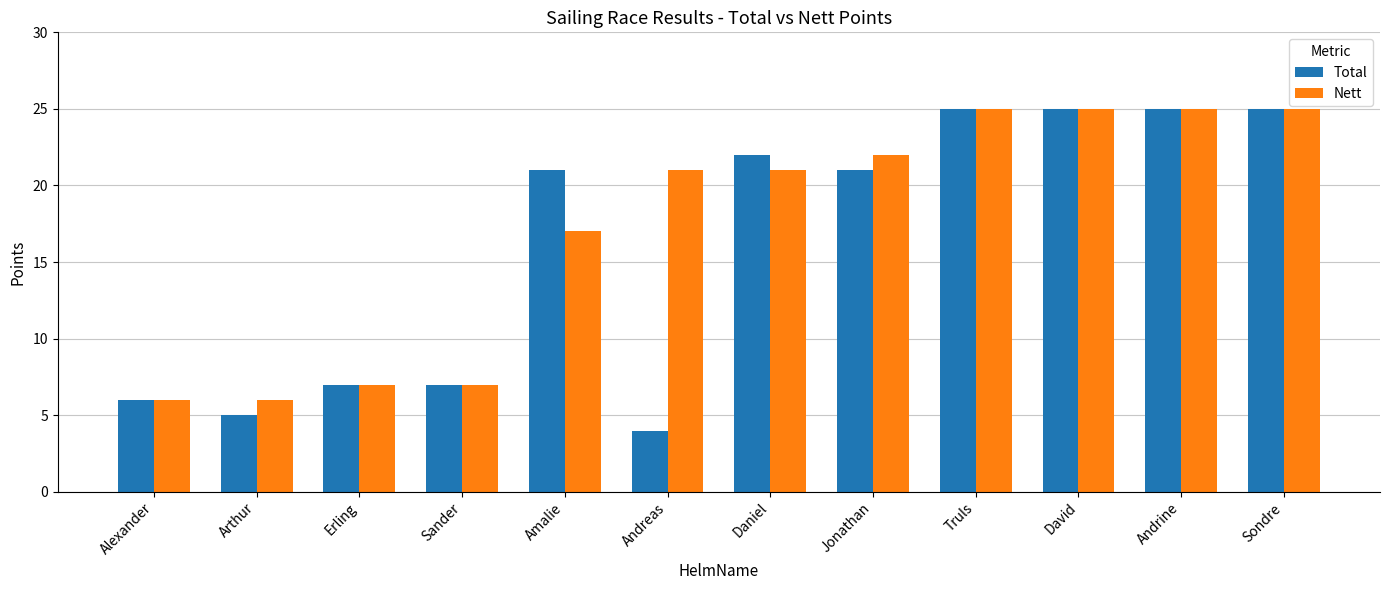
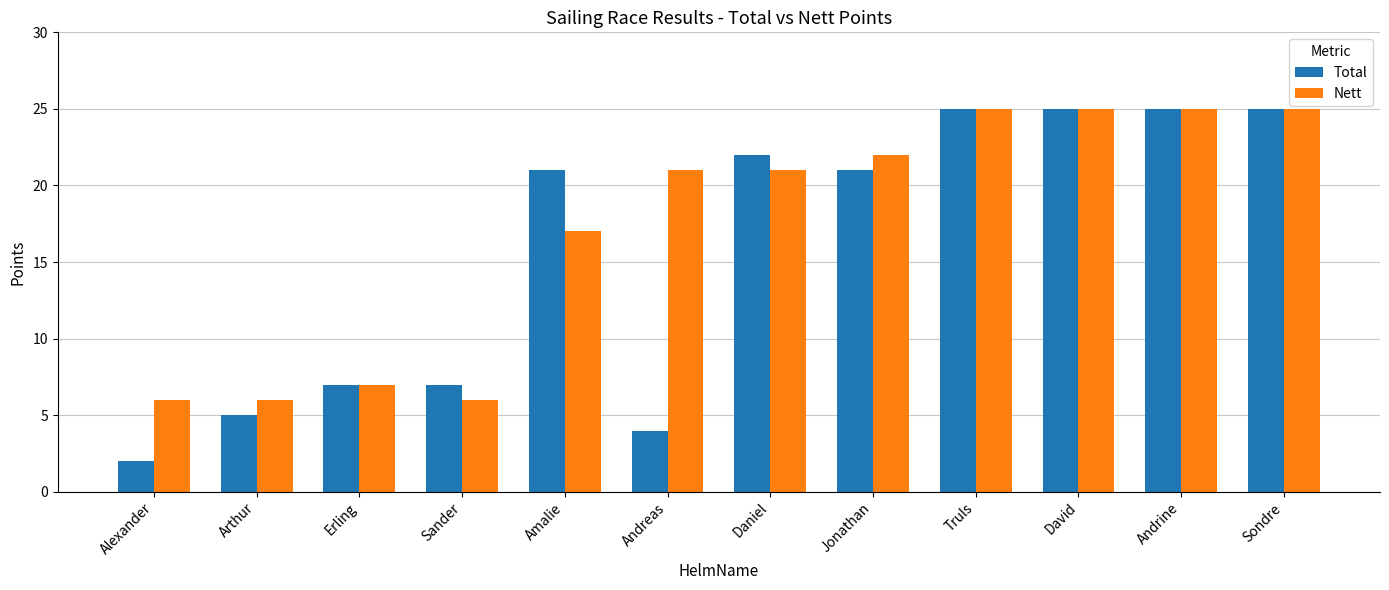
Total, Alexander: 6 -> 2
Nett, Sander: 7 -> 6
